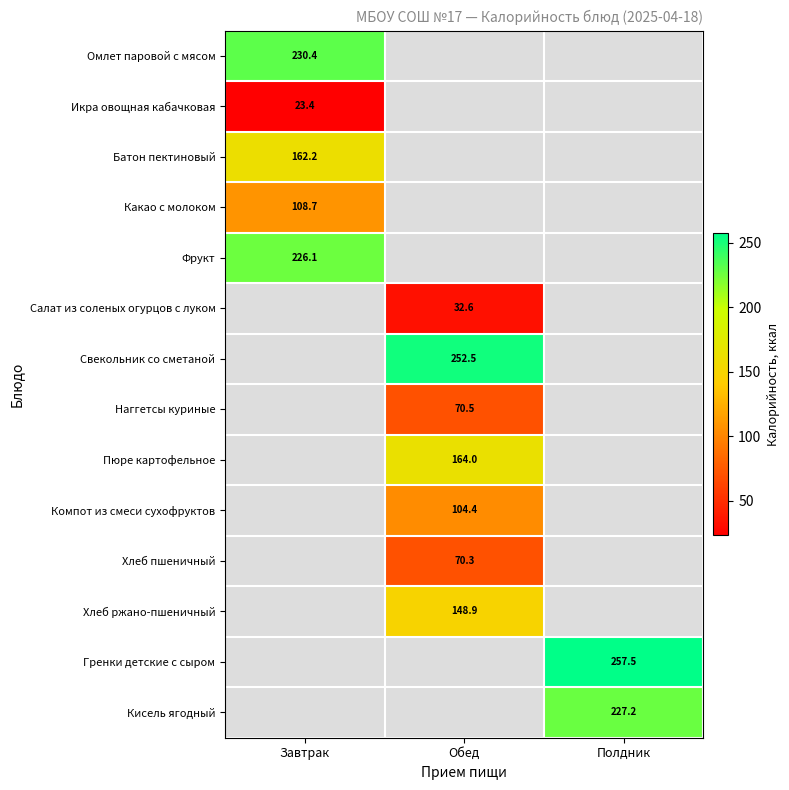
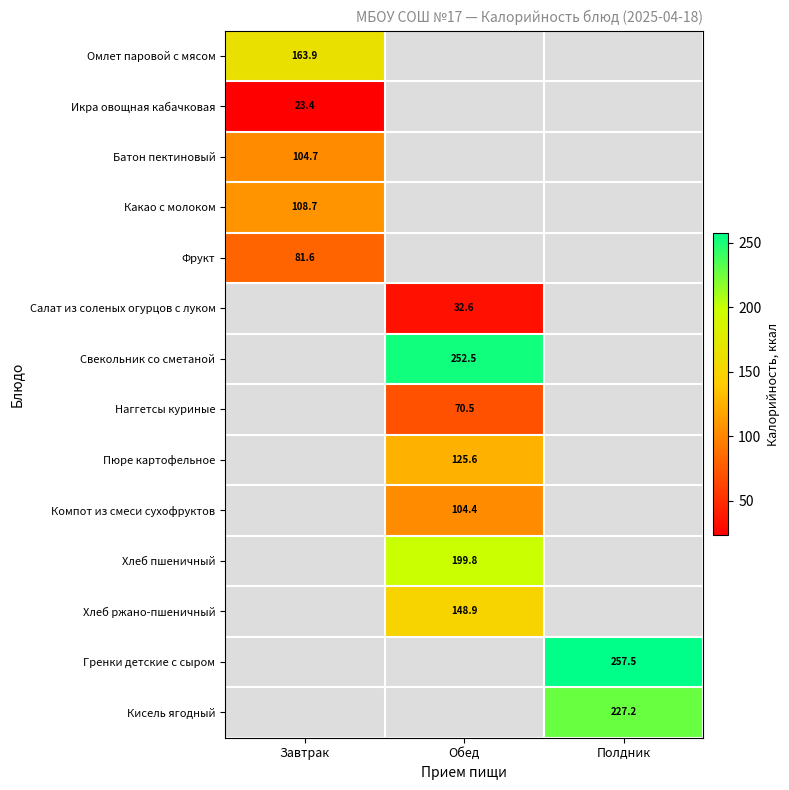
Омлет паровой с мясом, Завтрак: 230.4 -> 163.9
Батон пектиновый, Завтрак: 162.2 -> 104.7
Фрукт, Завтрак: 226.1 -> 81.6
Пюре картофельное, Обед: 164.0 -> 125.6
Хлеб пшеничный, Обед: 70.3 -> 199.8
